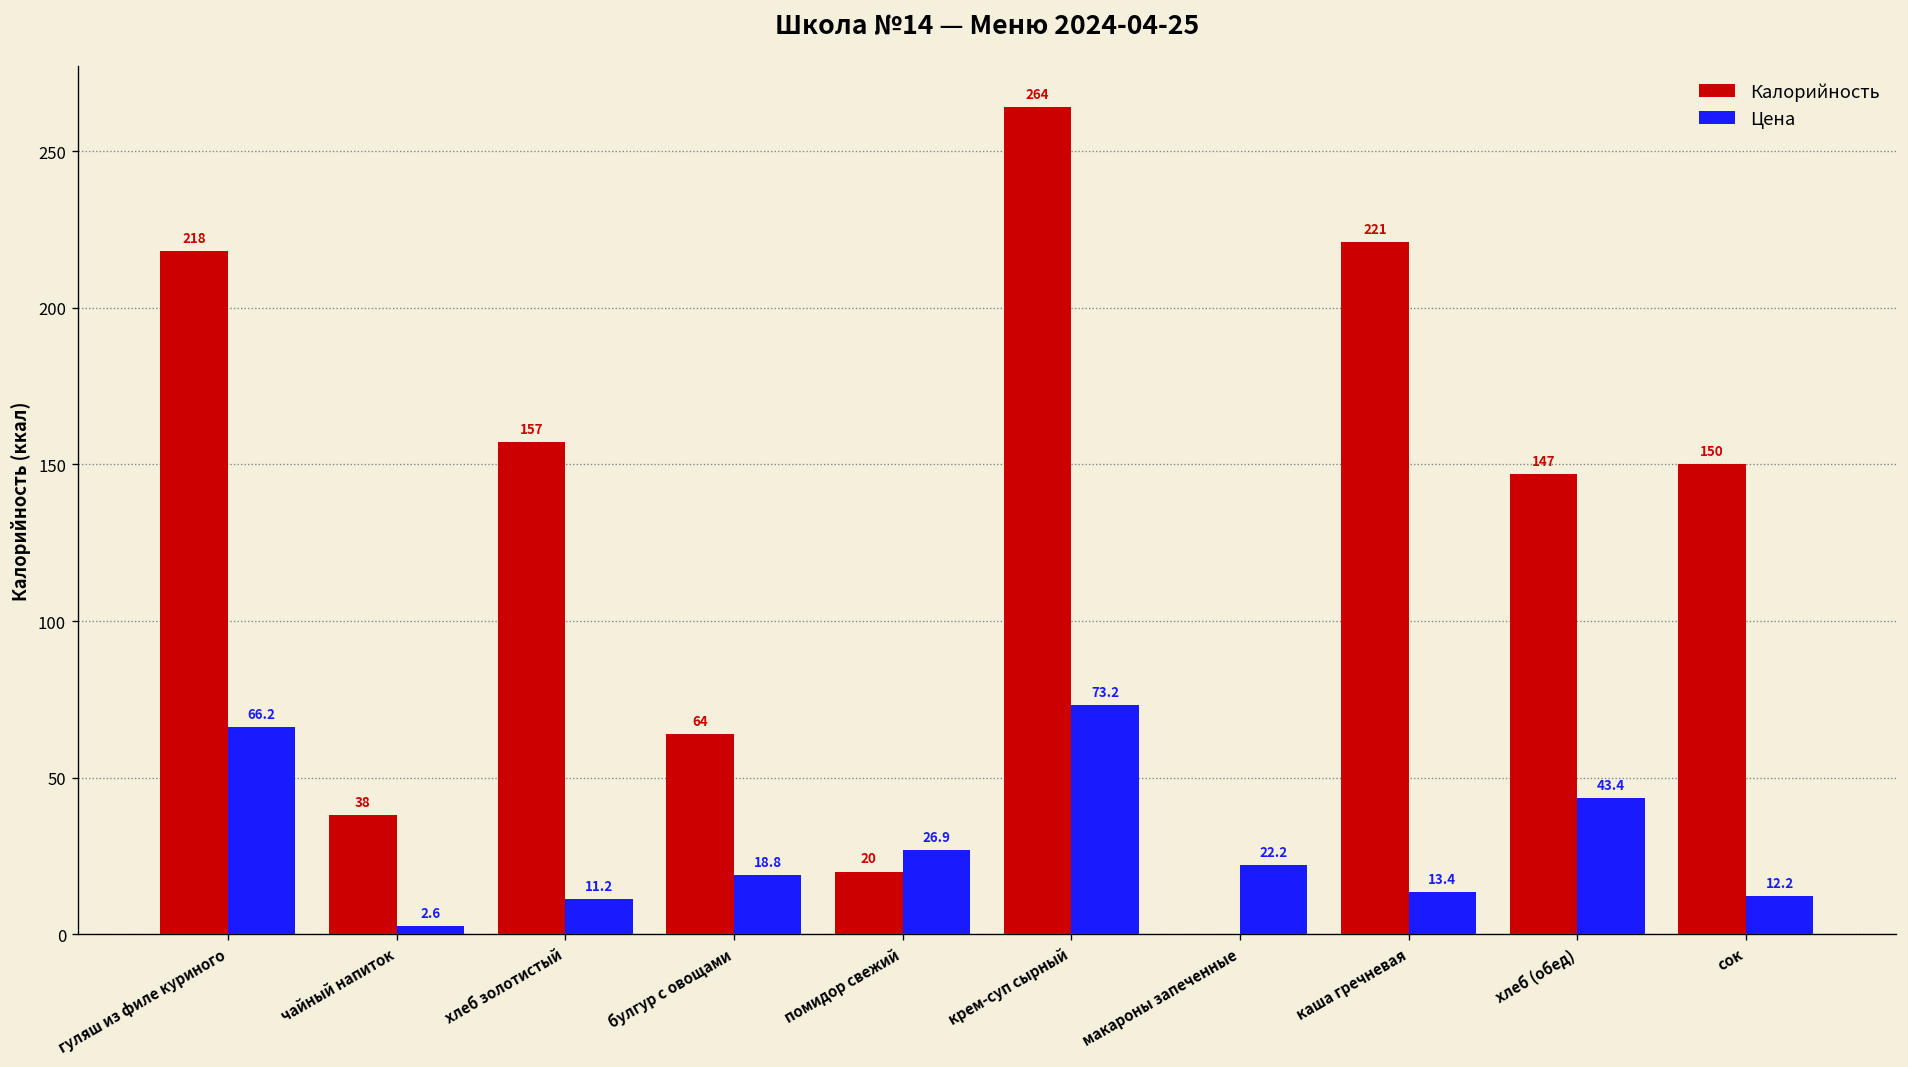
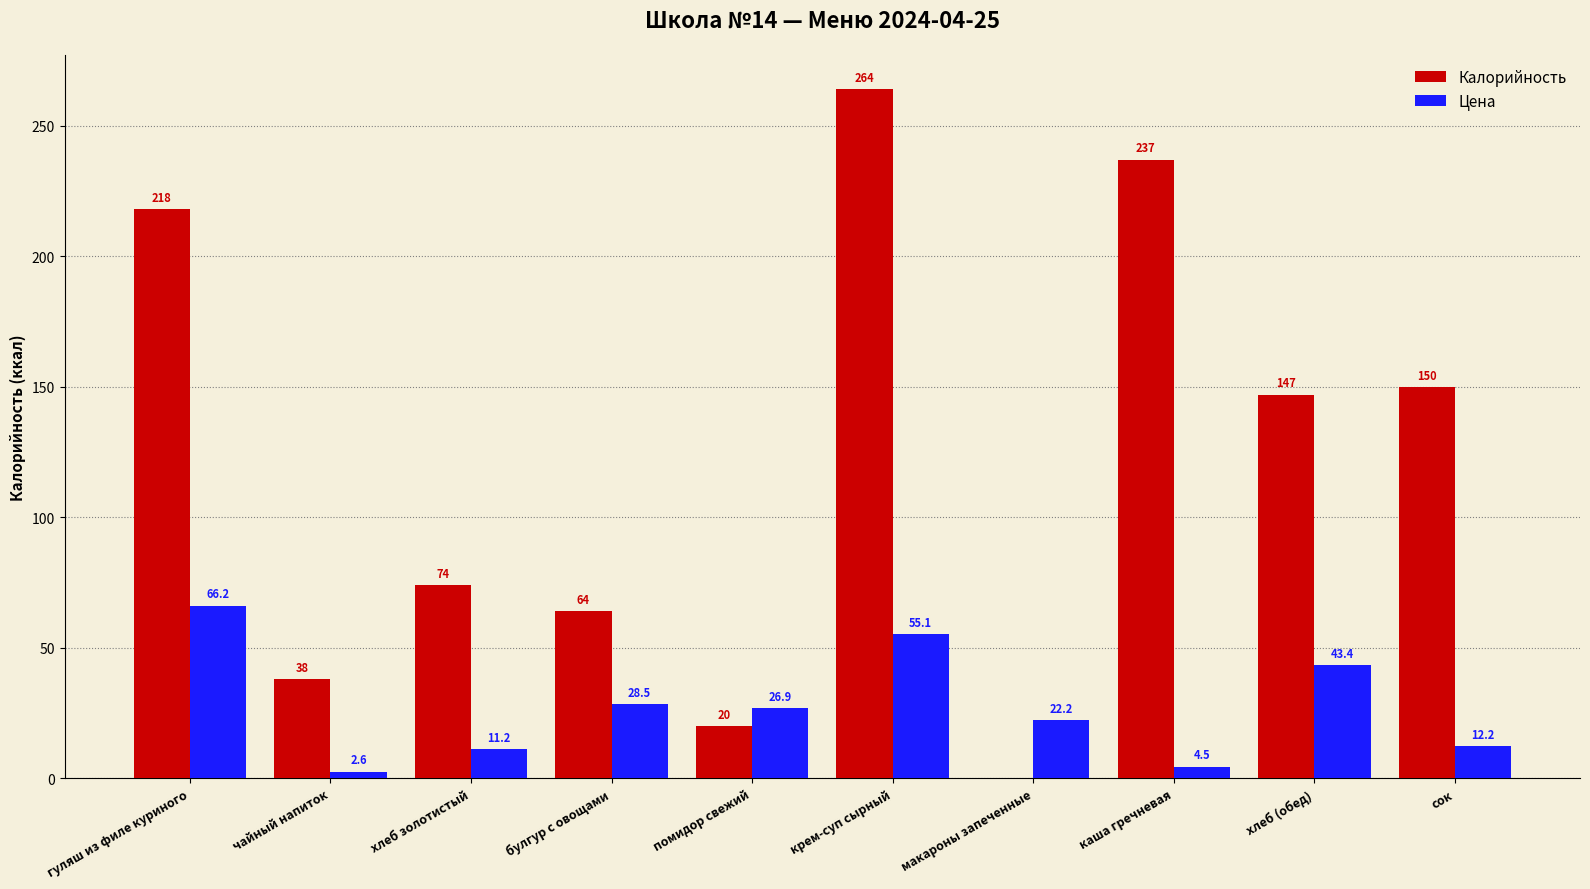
Калорийность, хлеб золотистый: 157 -> 74
Цена, булгур с овощами: 18.8 -> 28.5
Цена, крем-суп сырный: 73.2 -> 55.1
Калорийность, каша гречневая: 221 -> 237
Цена, каша гречневая: 13.4 -> 4.5
